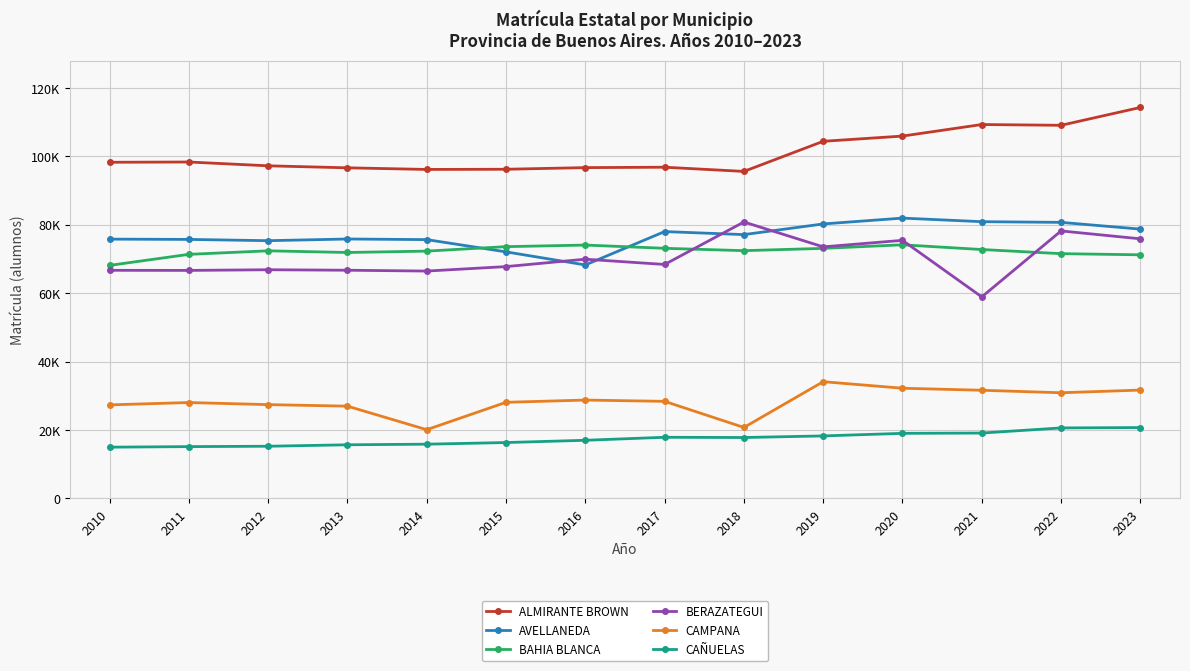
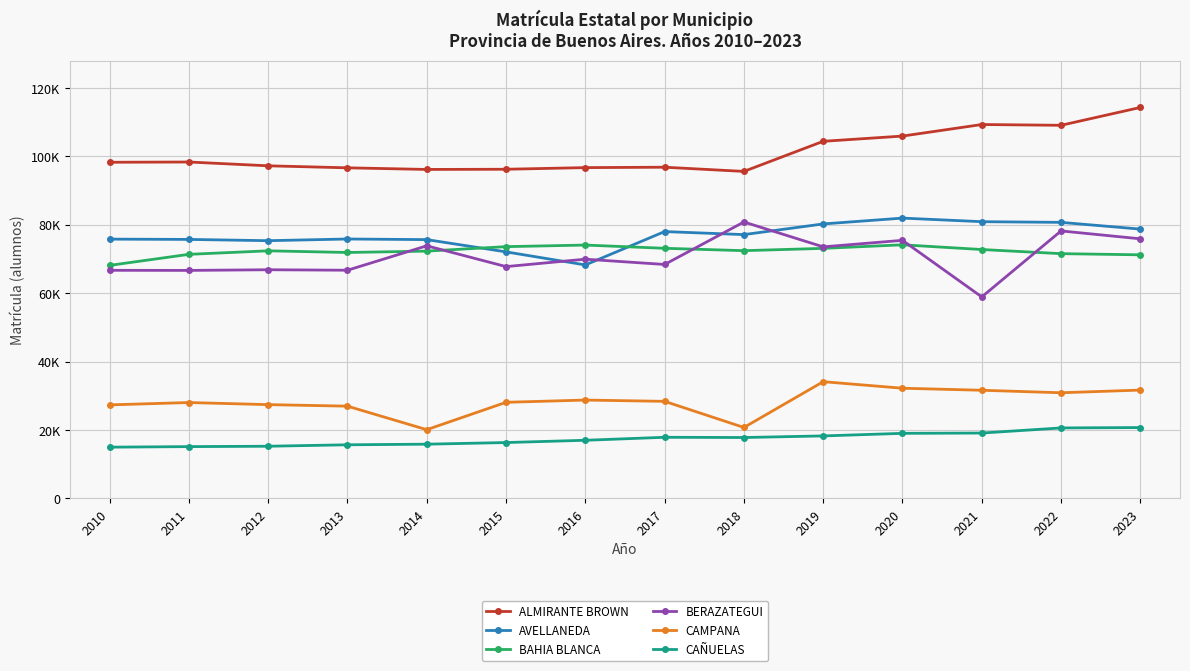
BERAZATEGUI, 2014: 66000 -> 74000
